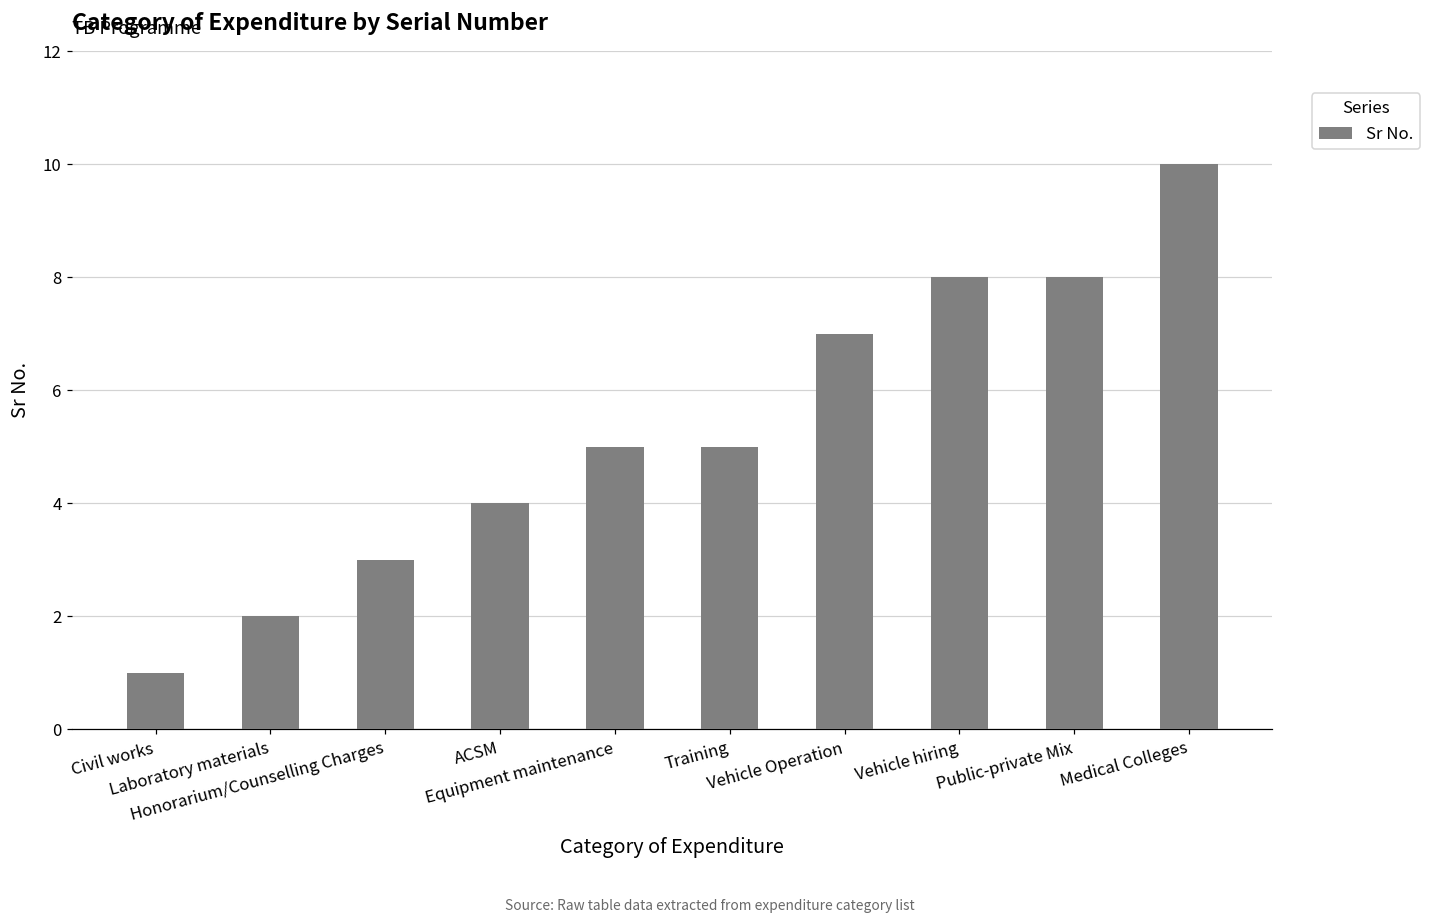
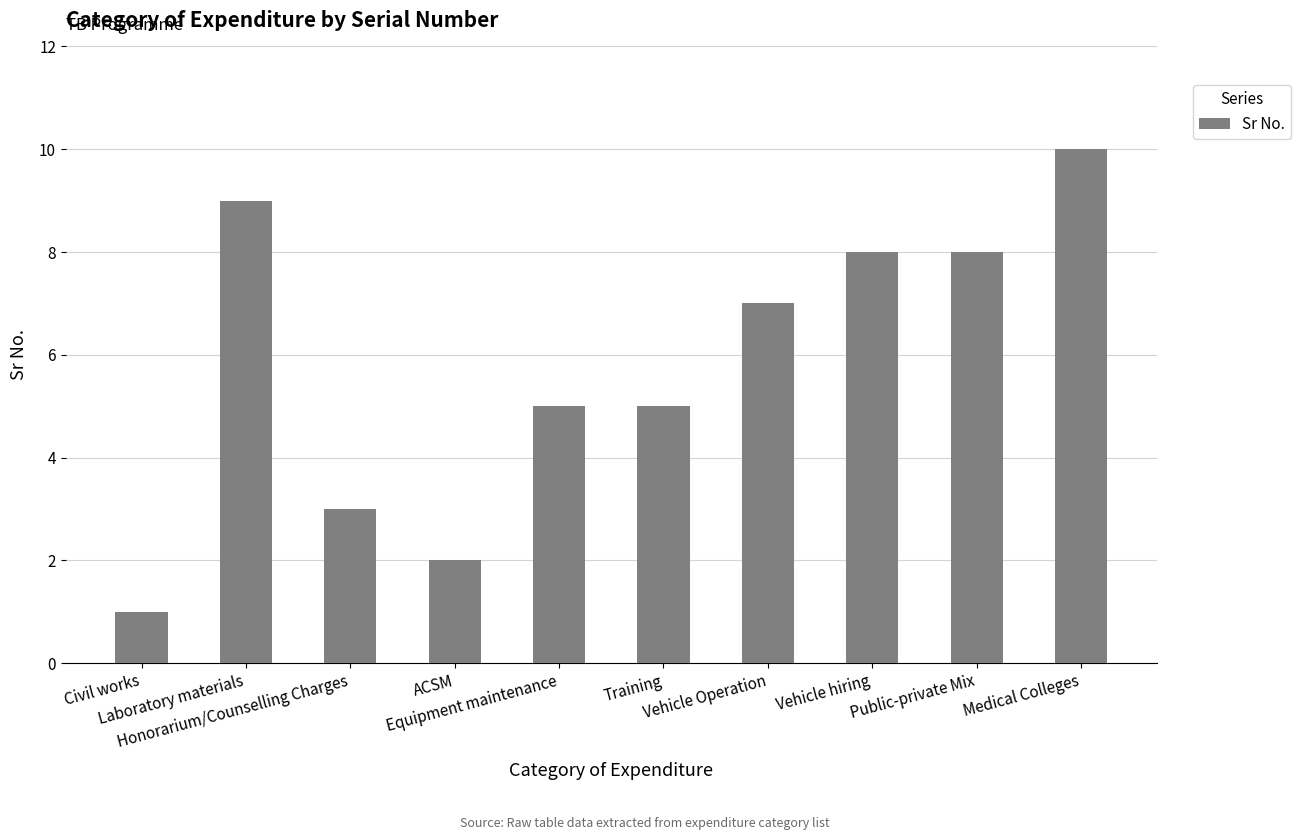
Laboratory materials: 2 -> 9
ACSM: 4 -> 2
